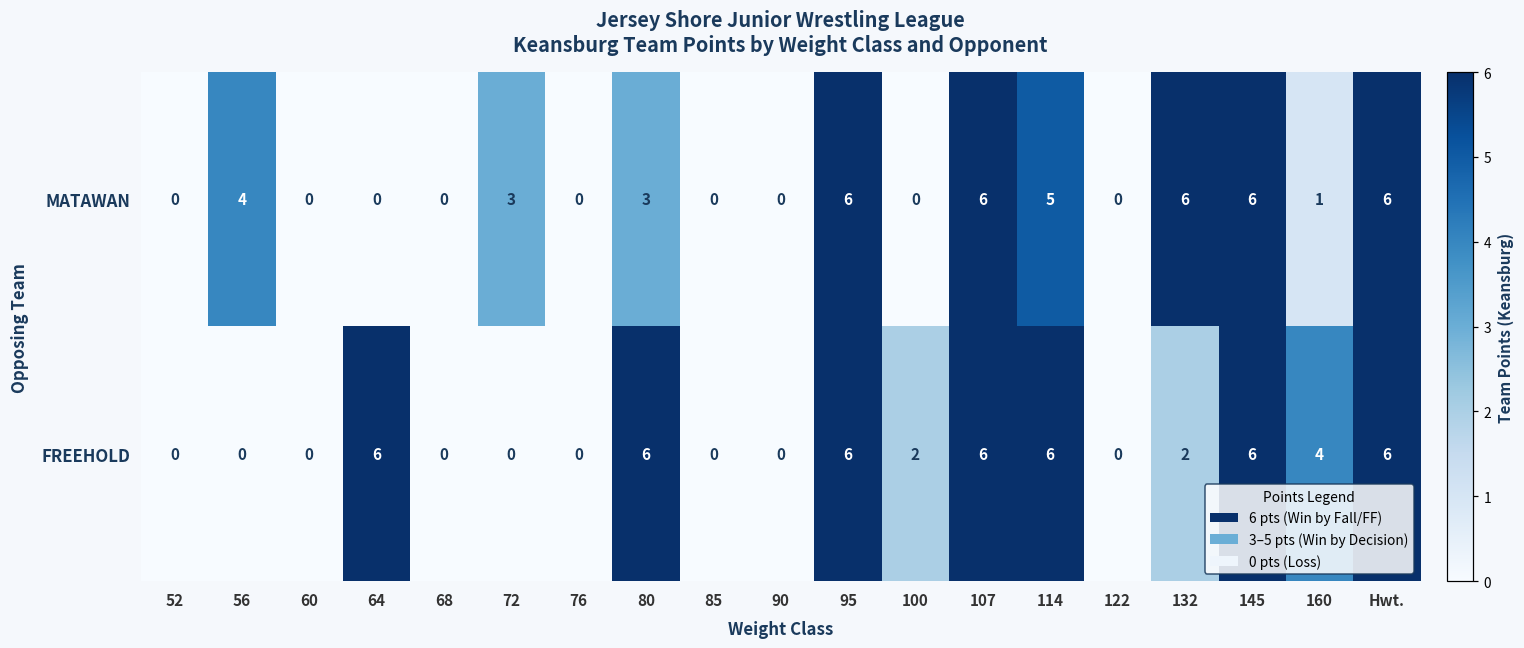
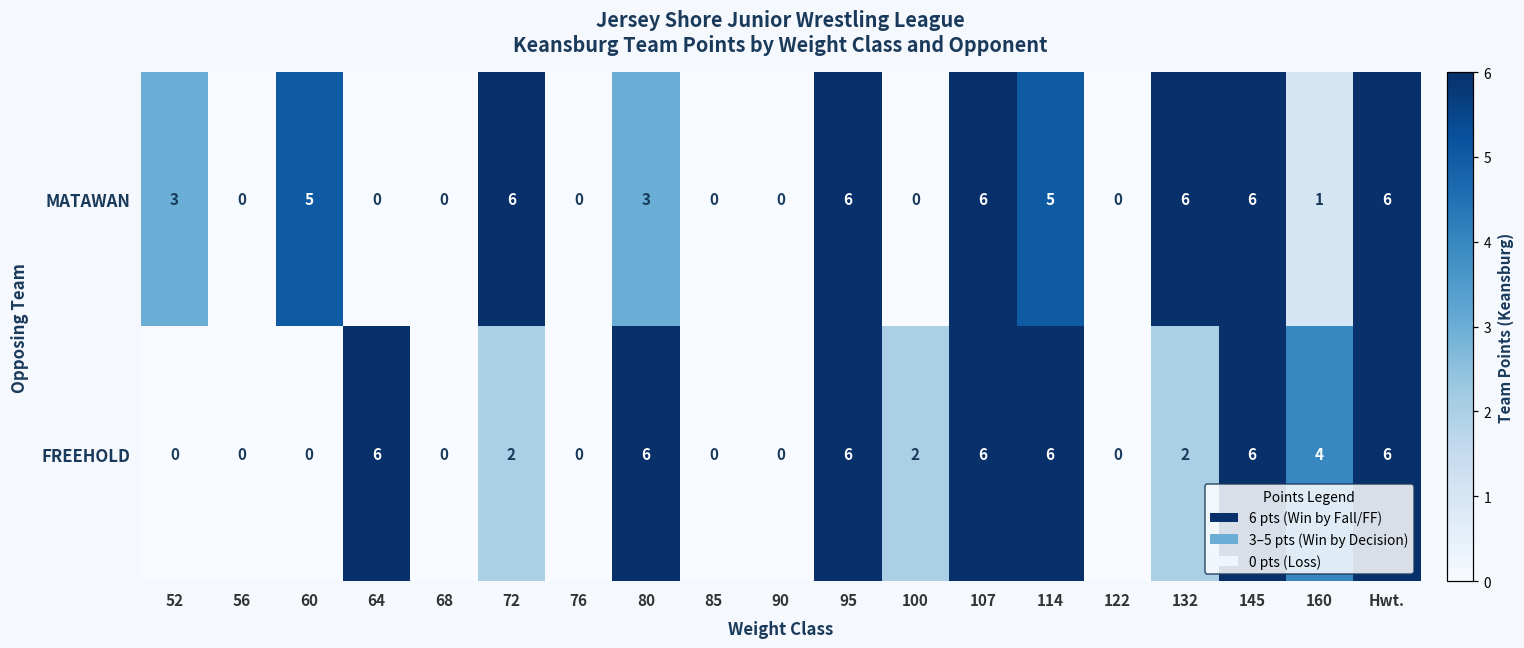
MATAWAN, 52: 0 -> 3
MATAWAN, 56: 4 -> 0
MATAWAN, 60: 0 -> 5
MATAWAN, 72: 3 -> 6
FREEHOLD, 72: 0 -> 2
